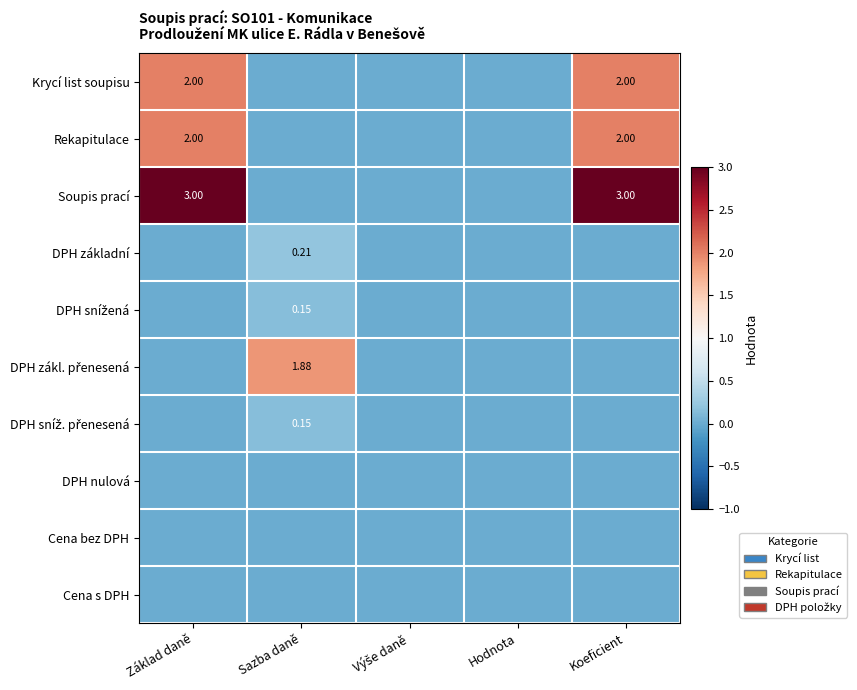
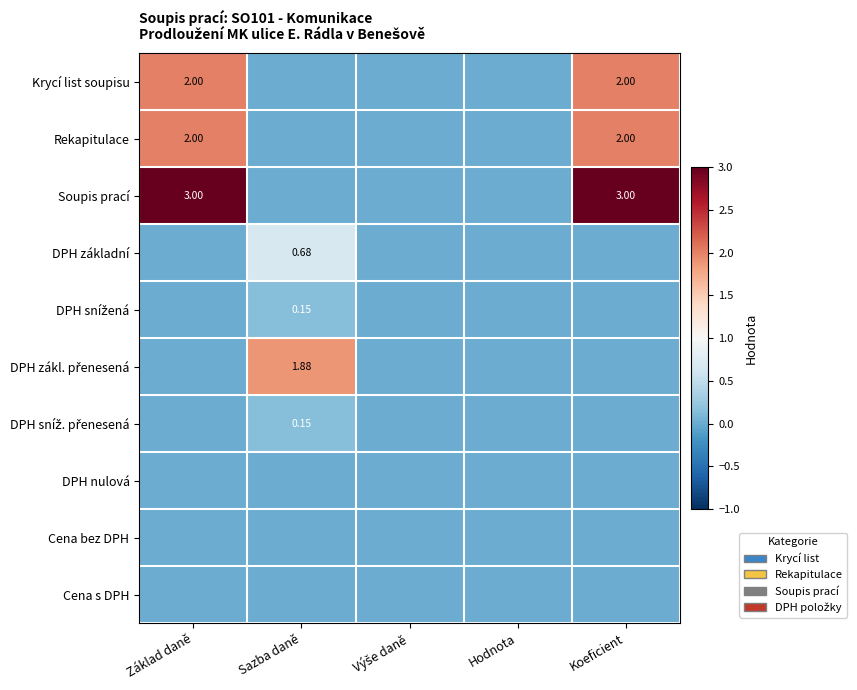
DPH základní, Sazba daně: 0.21 -> 0.68
